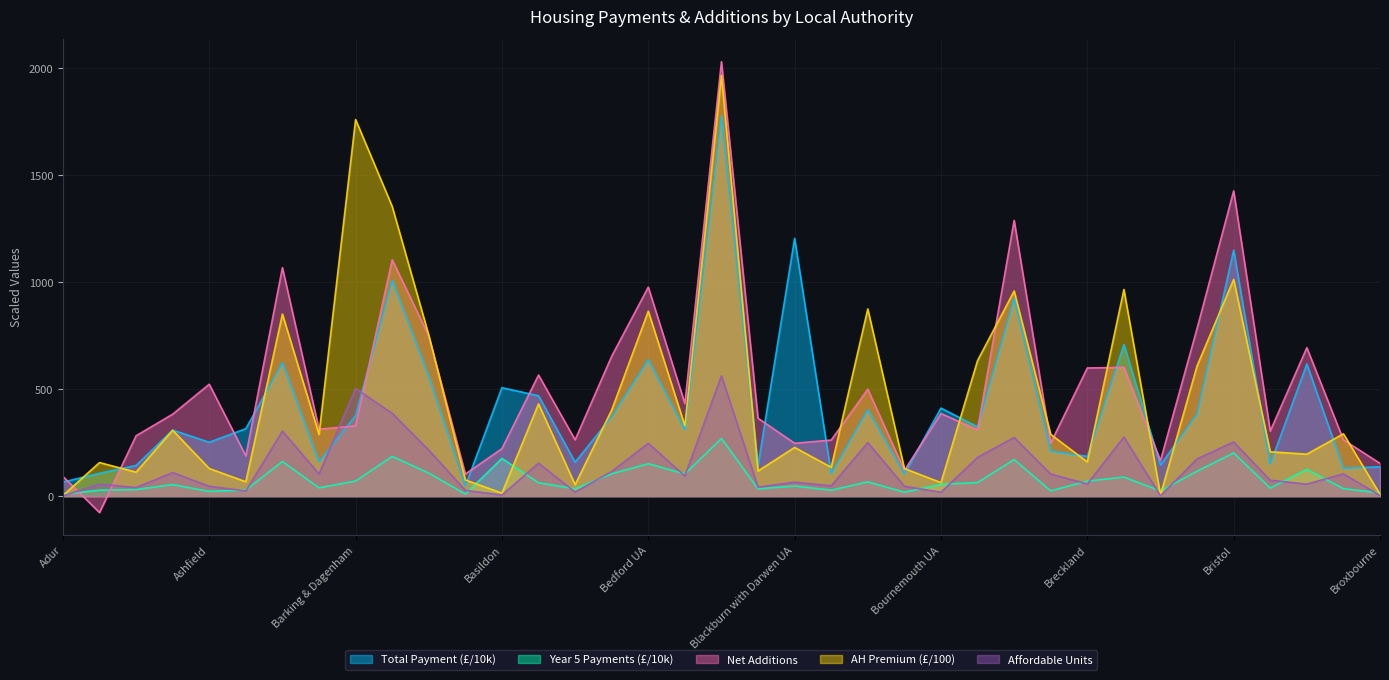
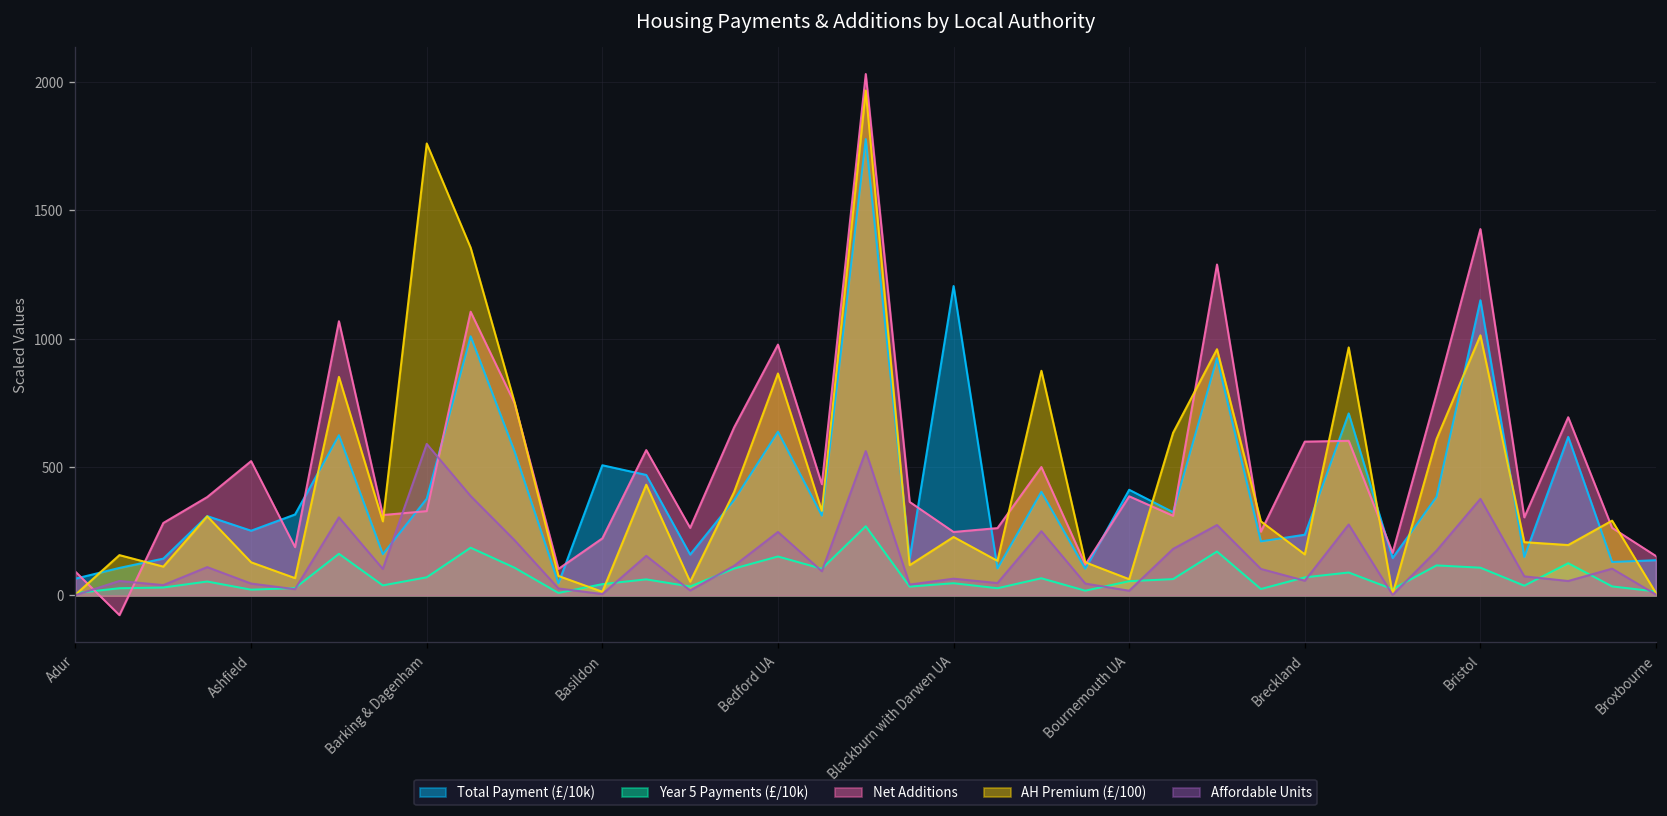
Affordable Units, Barking & Dagenham: 500 -> 590
Year 5 Payments (£/10k), Basildon: 180 -> 40
Total Payment (£/10k), Breckland: 190 -> 240
Year 5 Payments (£/10k), Bristol: 200 -> 110
Affordable Units, Bristol: 250 -> 380
